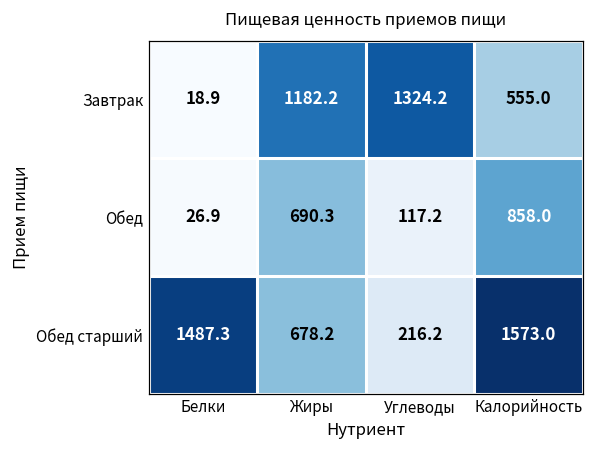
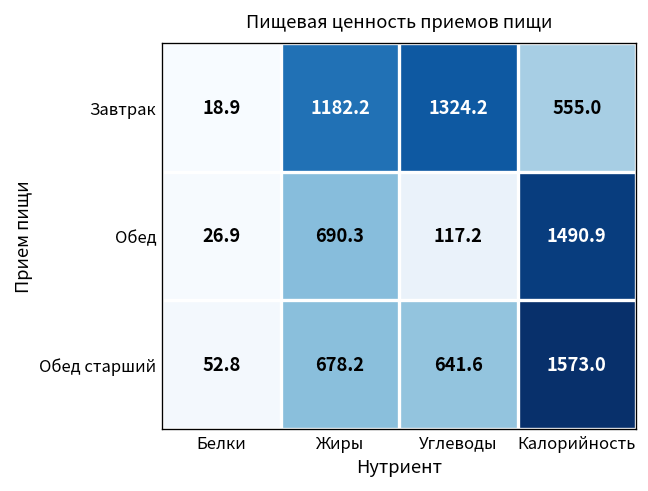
Обед, Калорийность: 858.0 -> 1490.9
Обед старший, Белки: 1487.3 -> 52.8
Обед старший, Углеводы: 216.2 -> 641.6
